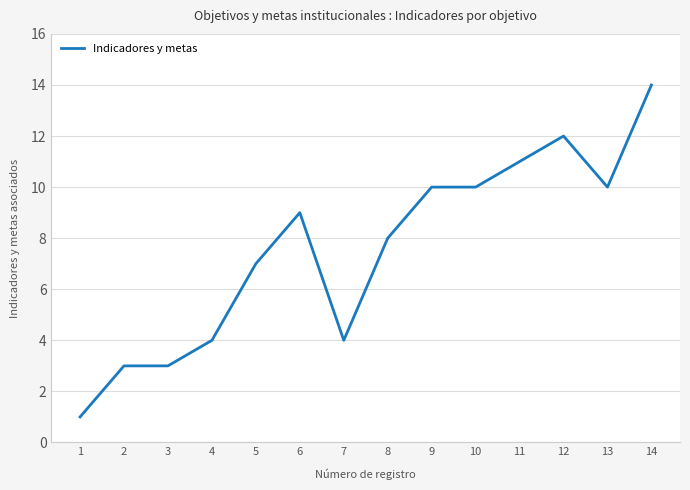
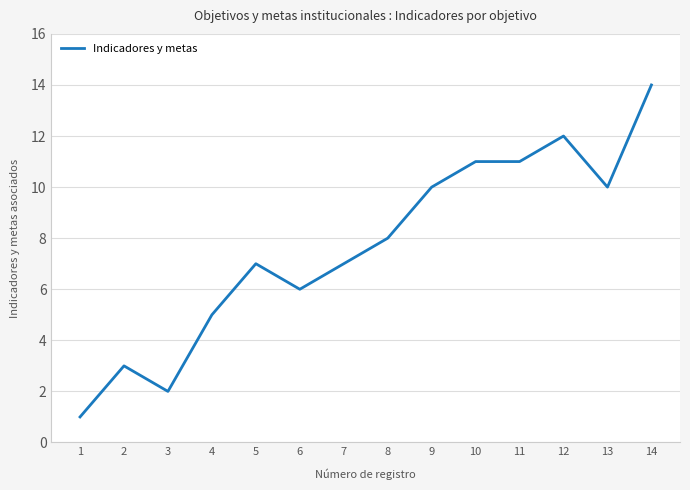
3: 3 -> 2
4: 4 -> 5
6: 9 -> 6
7: 4 -> 7
10: 10 -> 11
